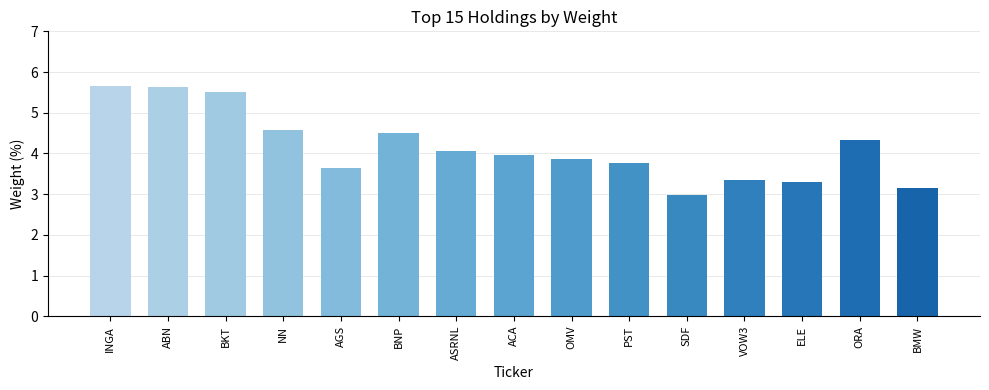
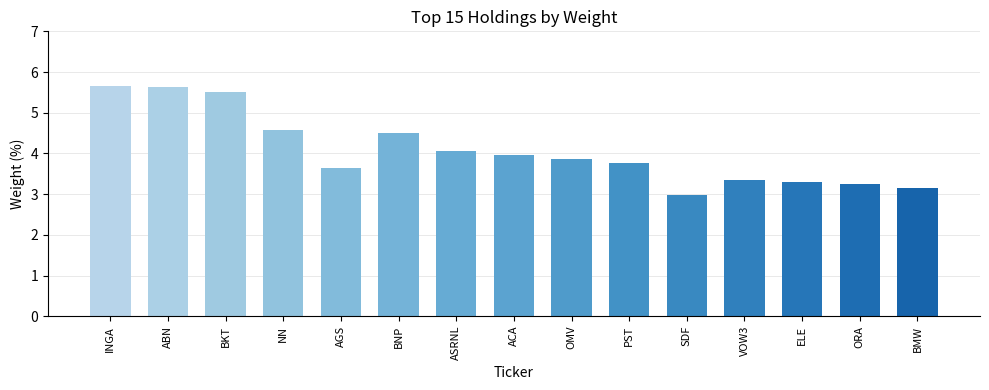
ORA: 4.3 -> 3.3
